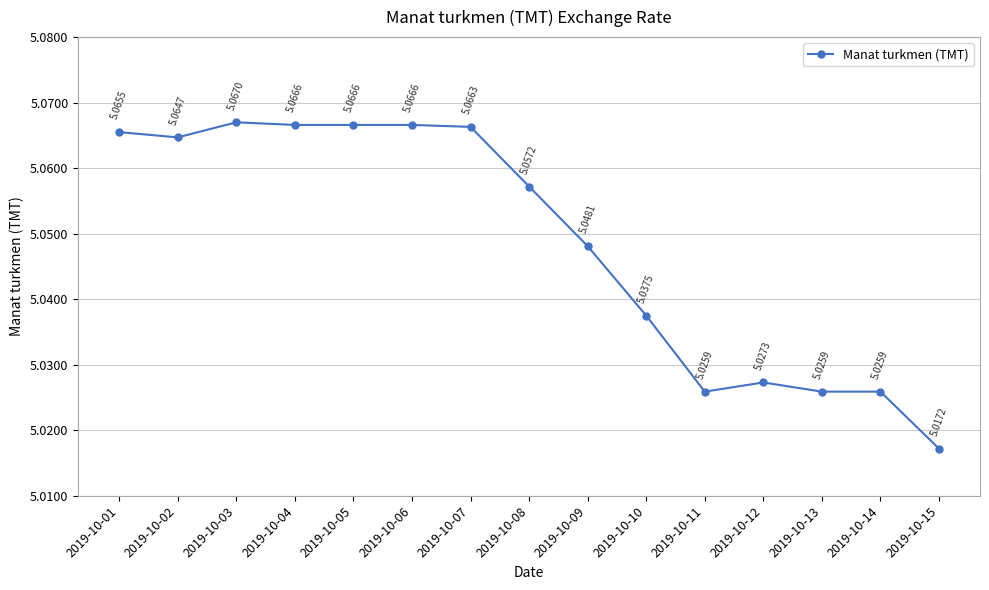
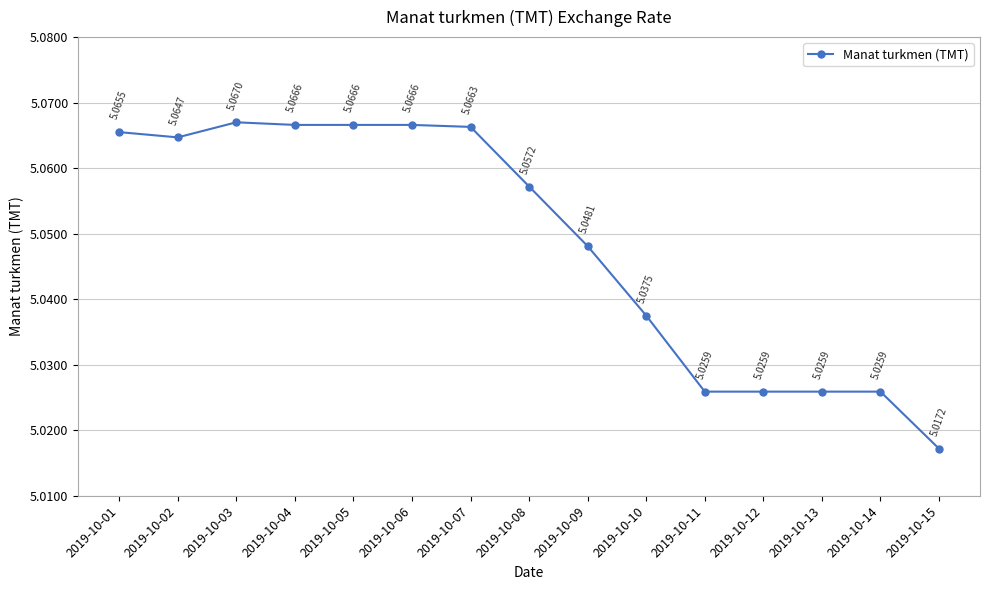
2019-10-12: 5.0273 -> 5.0259
